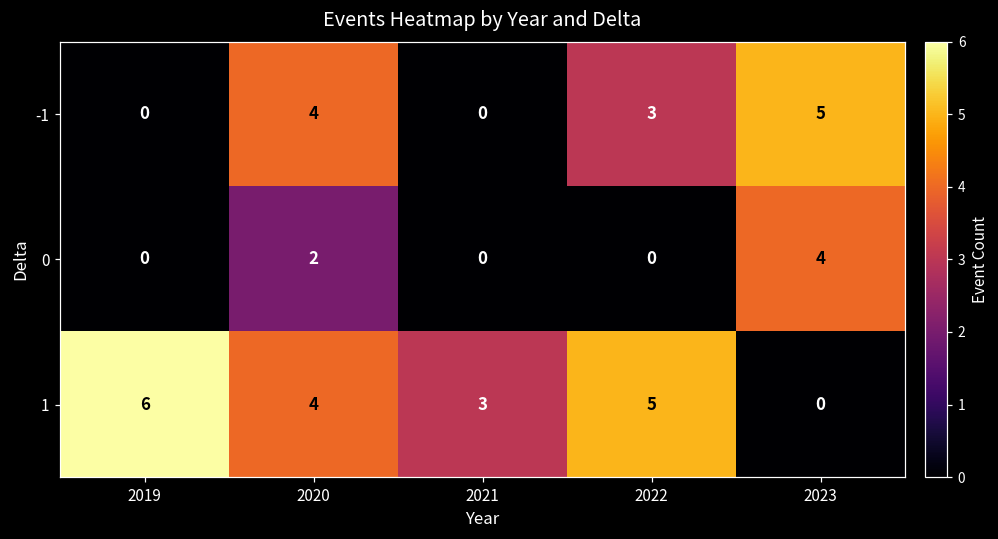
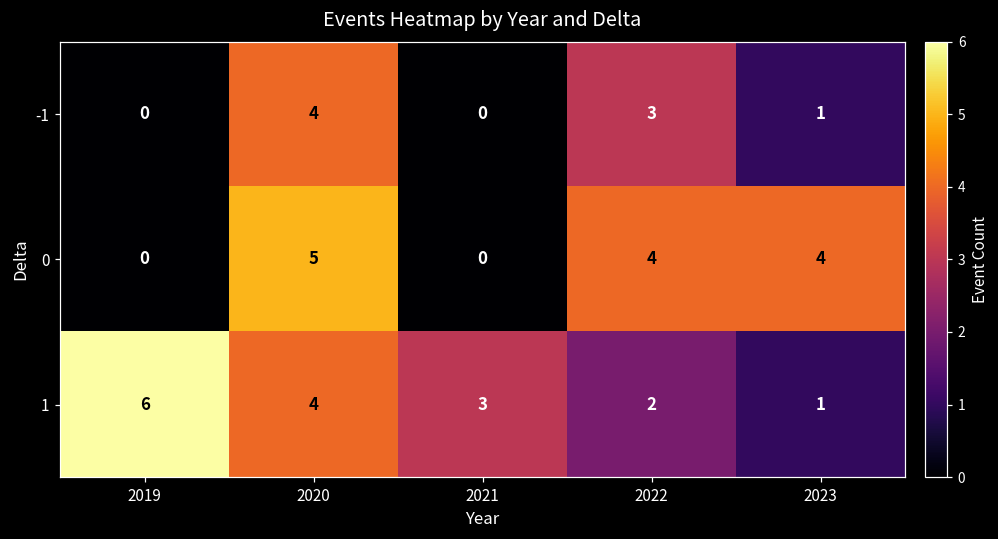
-1, 2023: 5 -> 1
0, 2020: 2 -> 5
0, 2022: 0 -> 4
1, 2022: 5 -> 2
1, 2023: 0 -> 1
